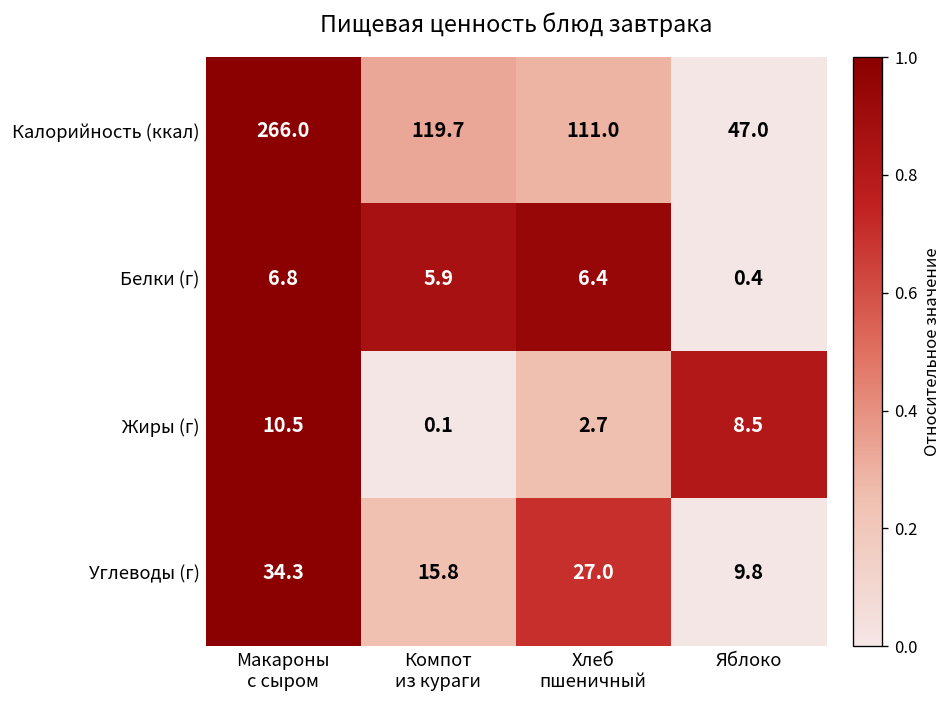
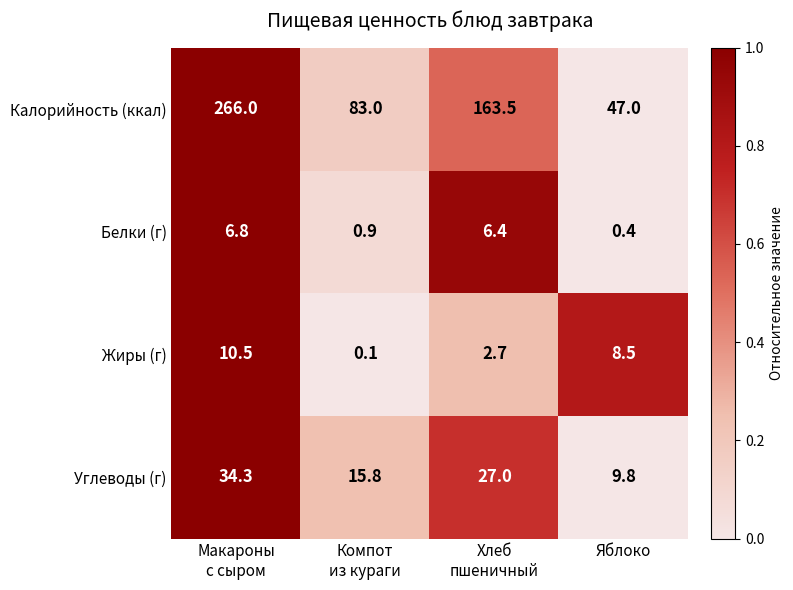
Калорийность (ккал), Компот из кураги: 119.7 -> 83.0
Калорийность (ккал), Хлеб пшеничный: 111.0 -> 163.5
Белки (г), Компот из кураги: 5.9 -> 0.9
